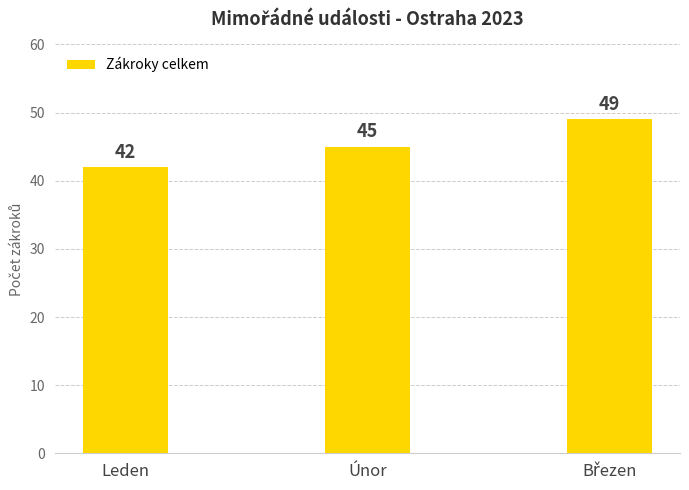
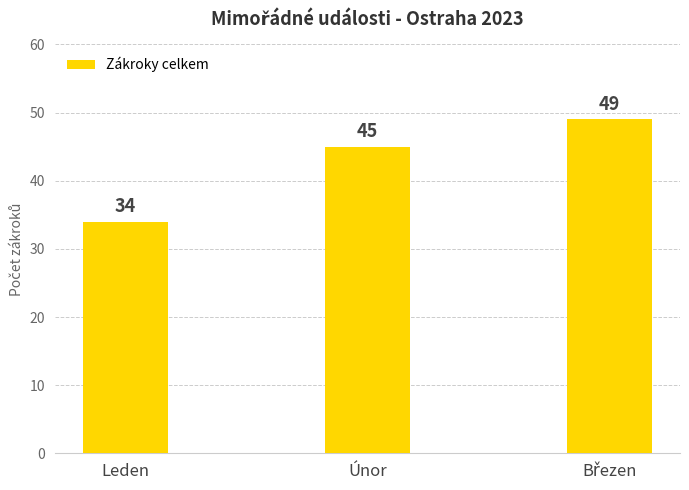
Leden: 42 -> 34
